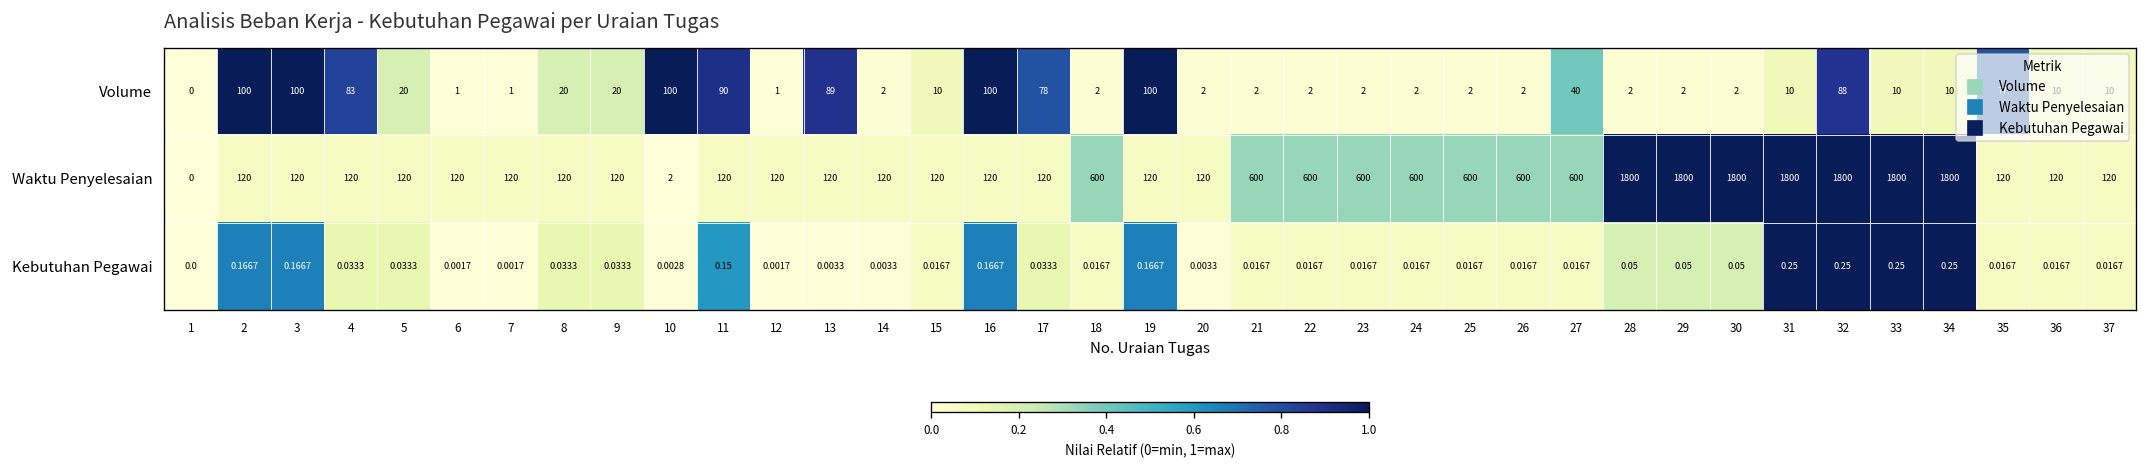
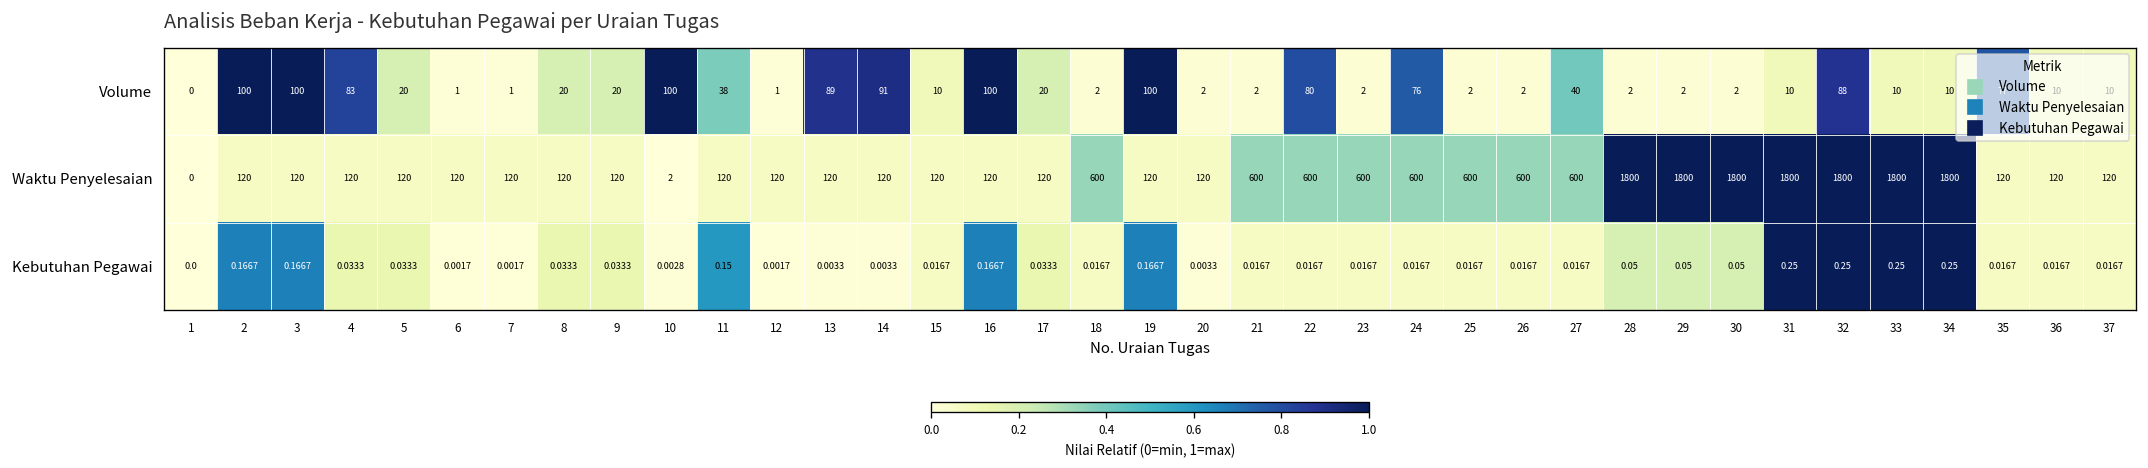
Volume, 11: 90 -> 38
Volume, 14: 2 -> 91
Volume, 17: 78 -> 20
Volume, 22: 2 -> 80
Volume, 24: 2 -> 76
